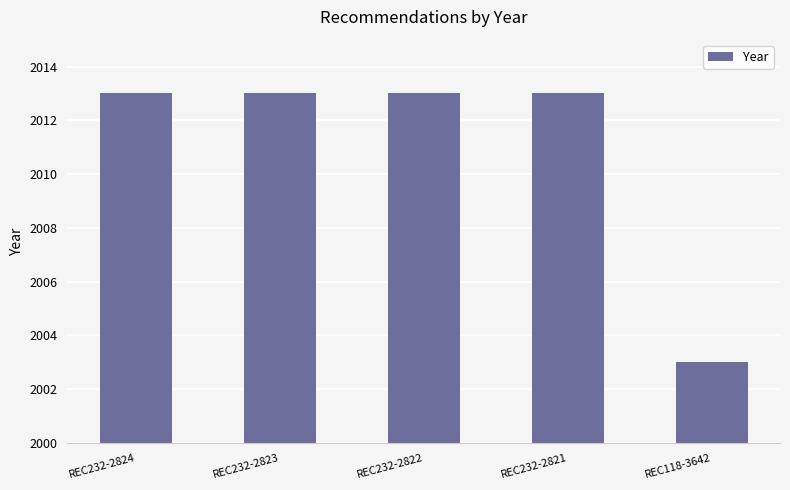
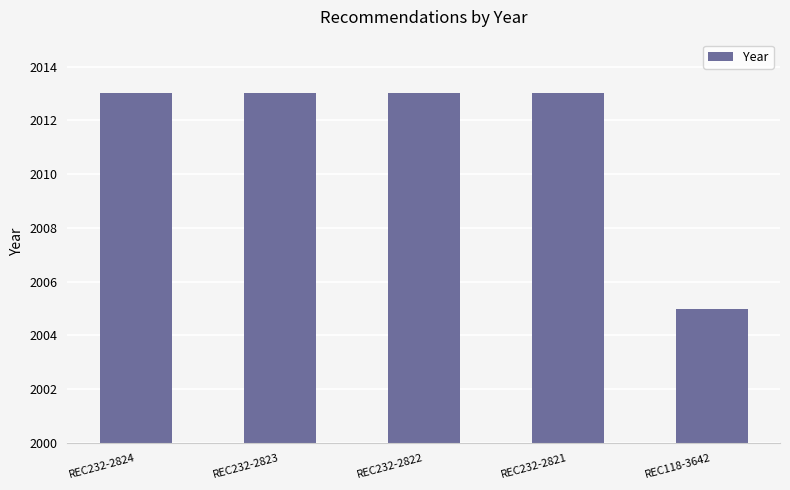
REC118-3642: 2003 -> 2005
